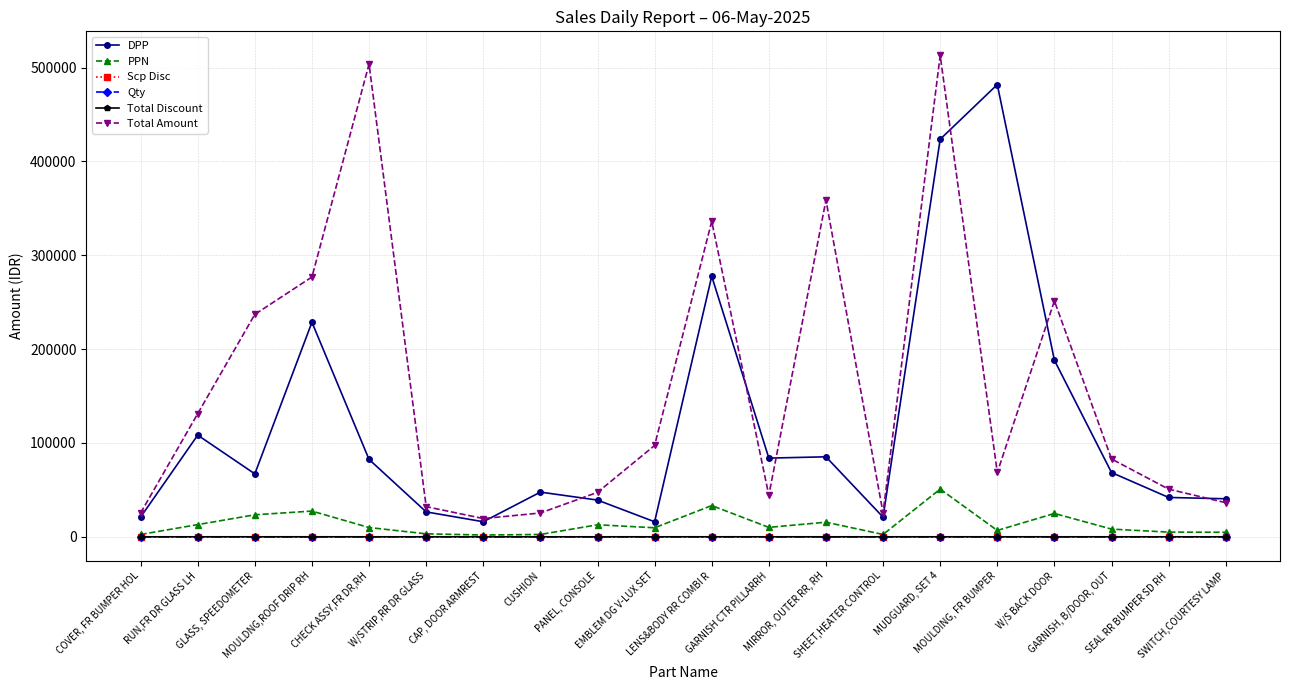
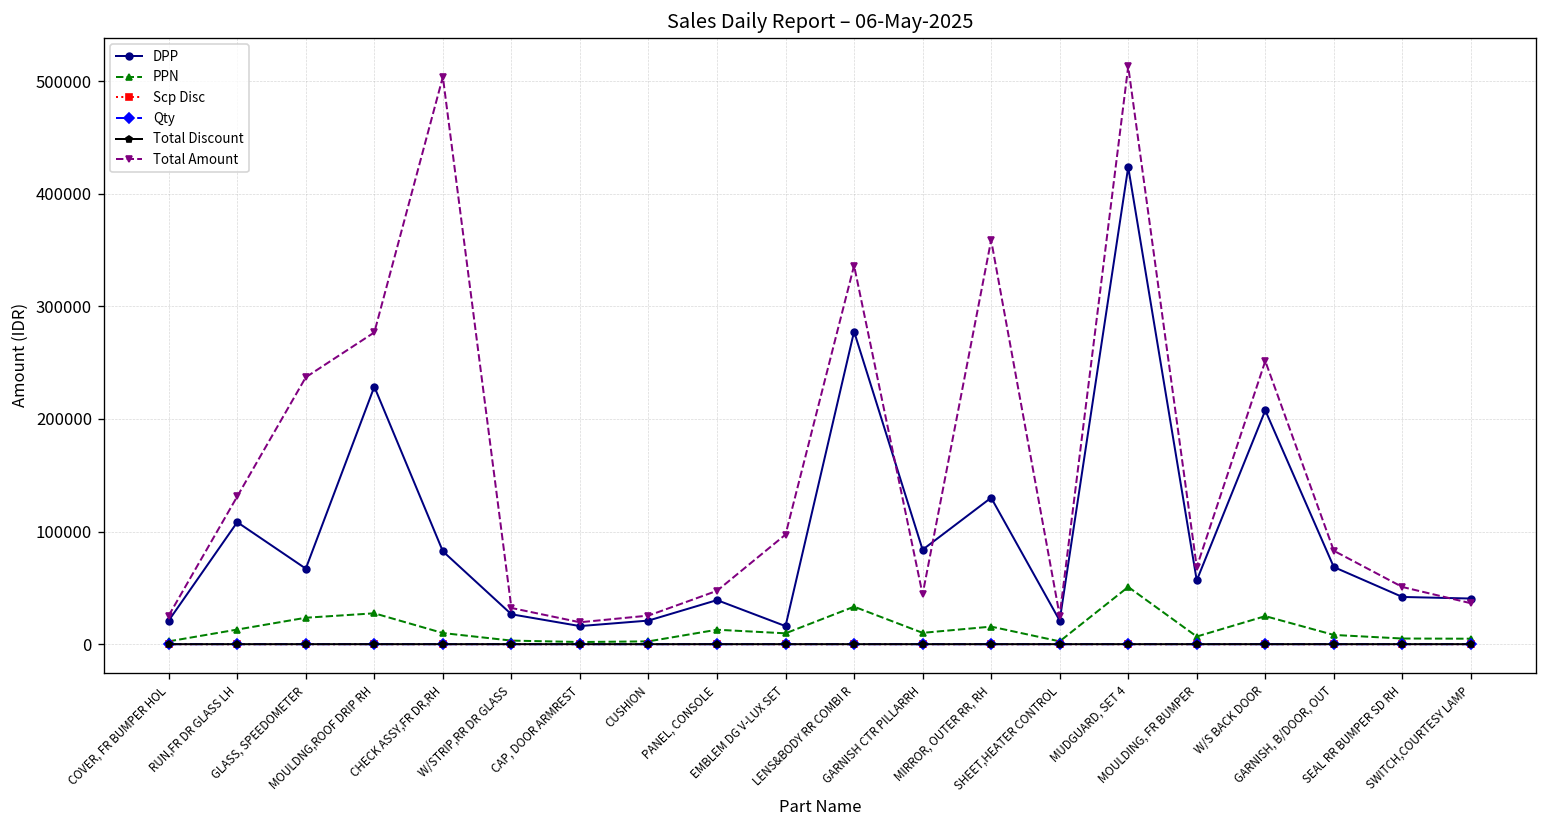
DPP, CUSHION: 50000 -> 20000
DPP, MIRROR, OUTER RR, RH: 90000 -> 130000
DPP, MOULDING, FR BUMPER: 480000 -> 60000
DPP, W/S BACK DOOR: 190000 -> 210000
